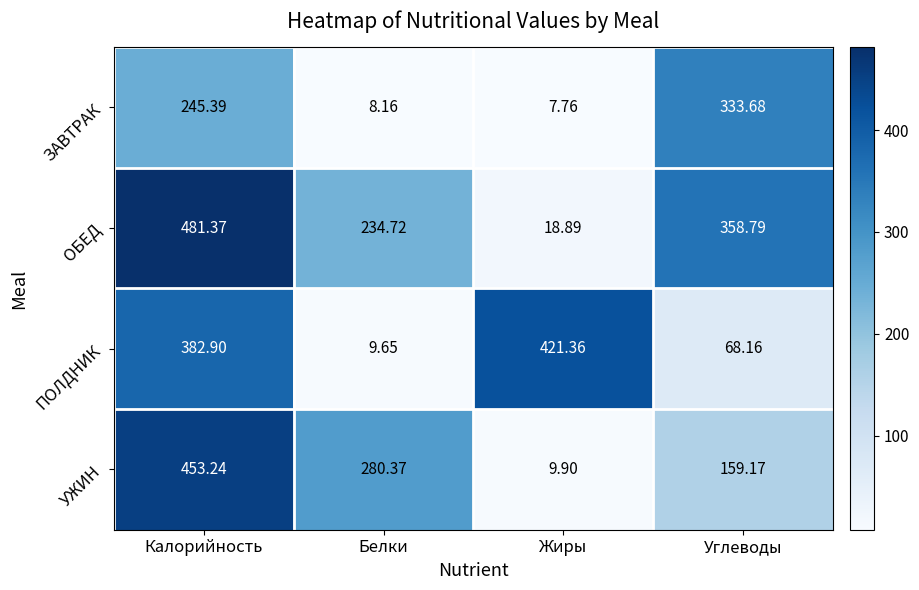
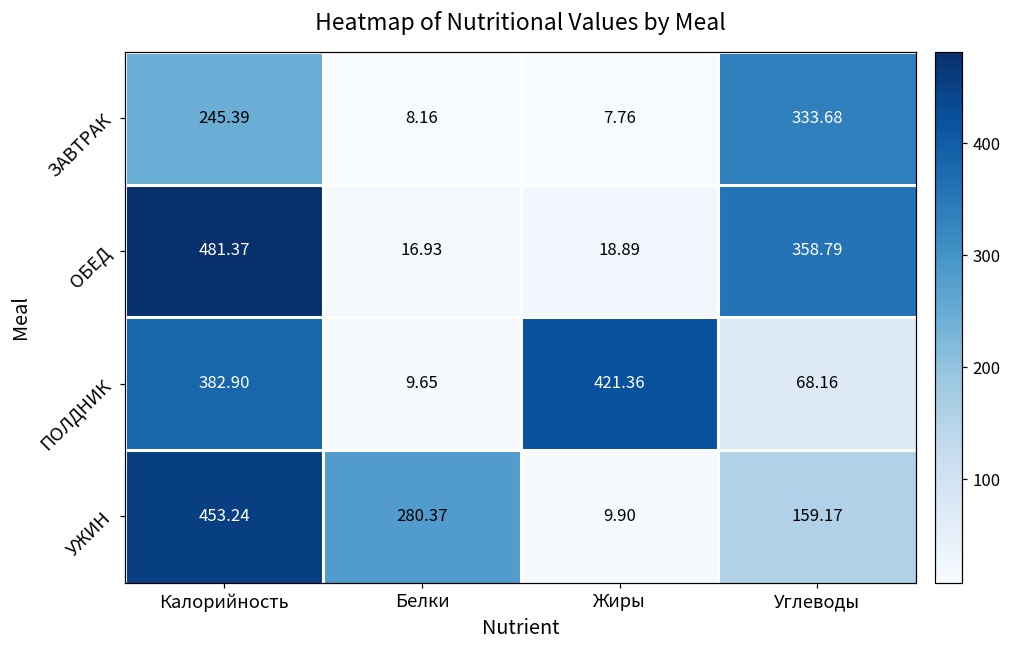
ОБЕД, Белки: 234.72 -> 16.93
